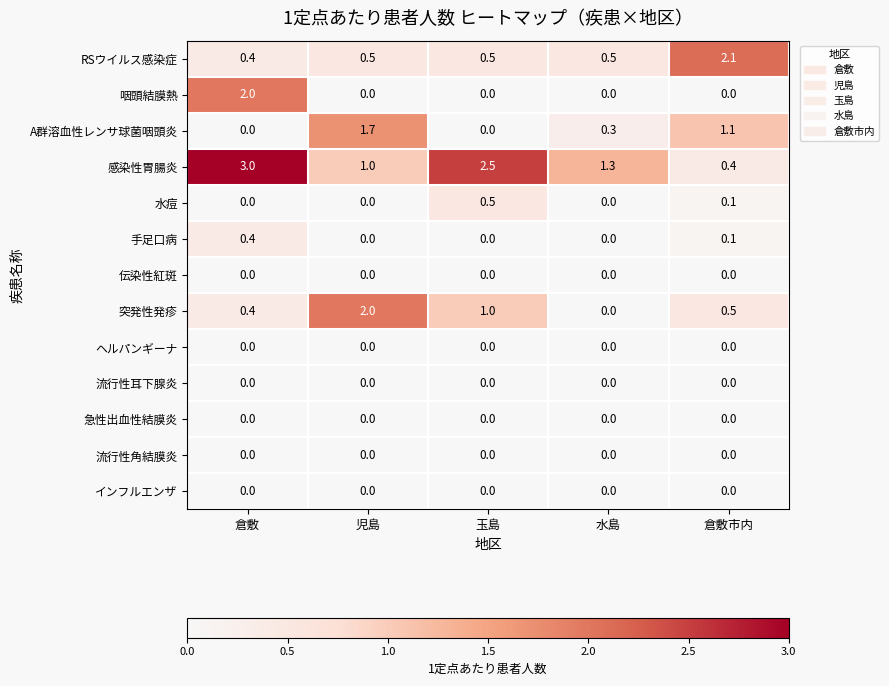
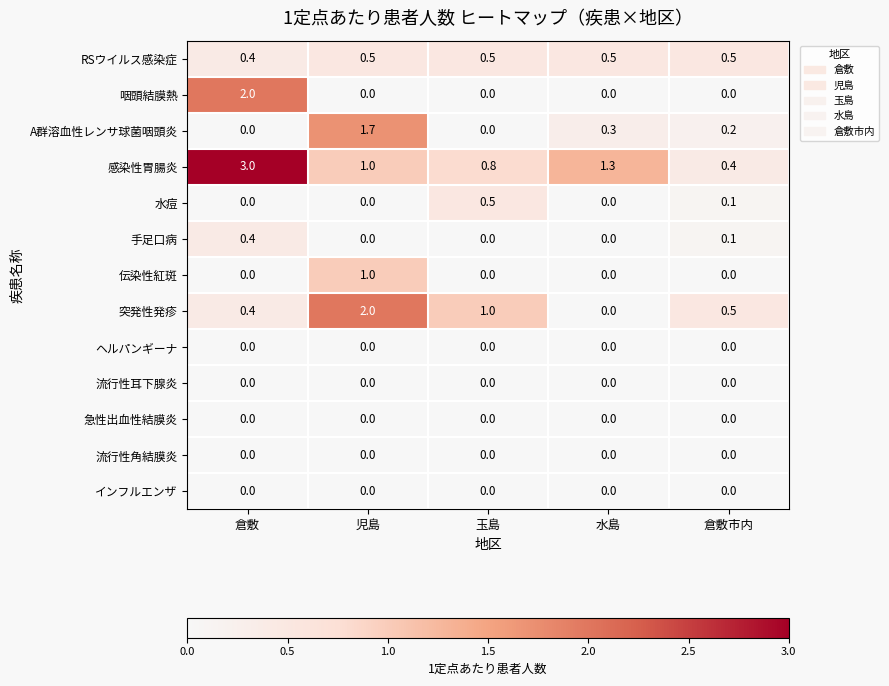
RSウイルス感染症, 倉敷市内: 2.1 -> 0.5
A群溶血性レンサ球菌咽頭炎, 倉敷市内: 1.1 -> 0.2
感染性胃腸炎, 玉島: 2.5 -> 0.8
伝染性紅斑, 児島: 0.0 -> 1.0
